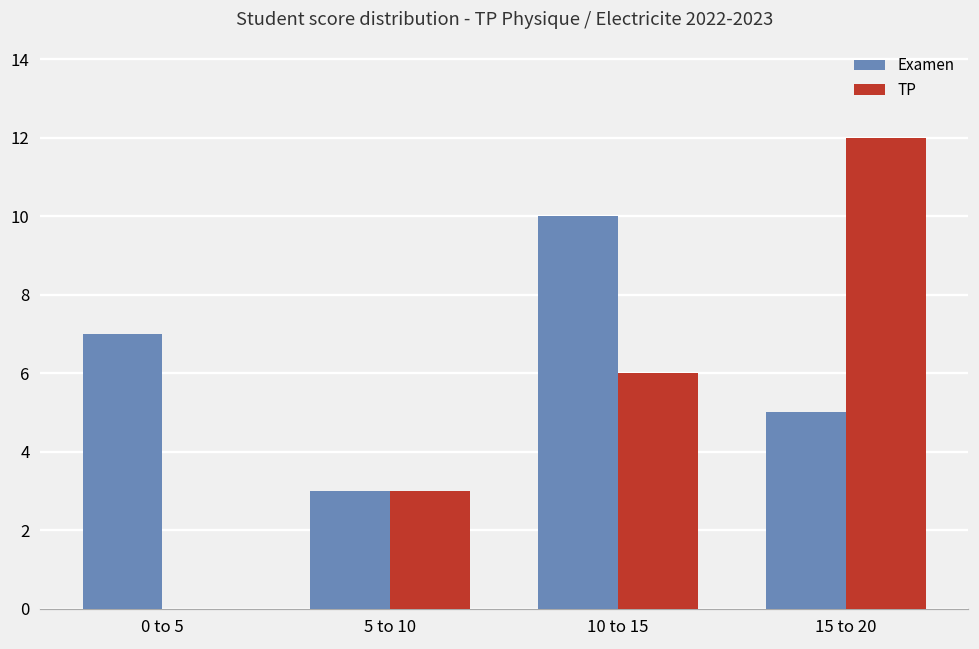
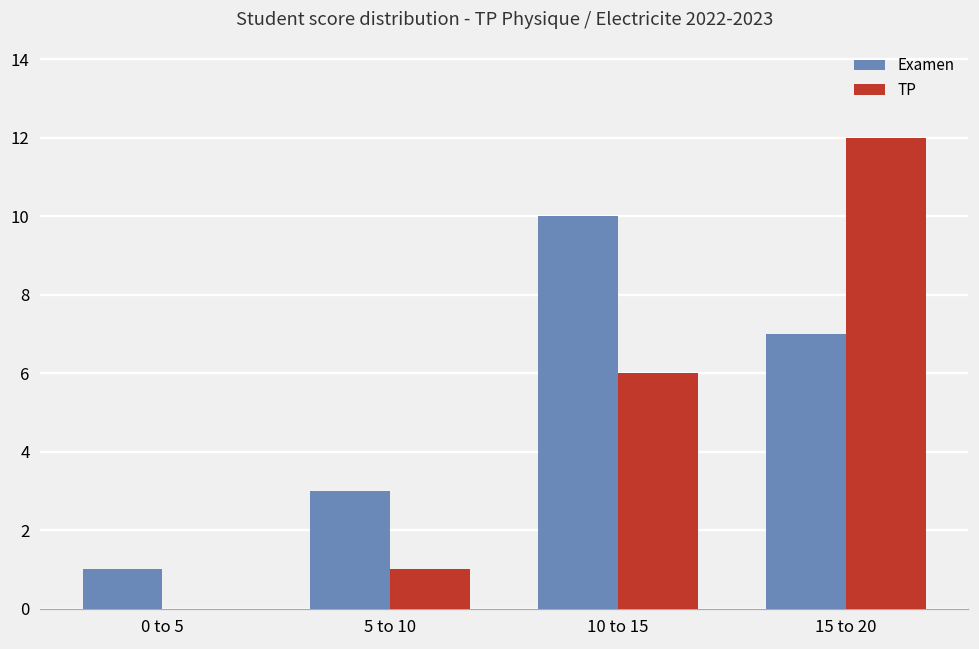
Examen, 0 to 5: 7 -> 1
TP, 5 to 10: 3 -> 1
Examen, 15 to 20: 5 -> 7
